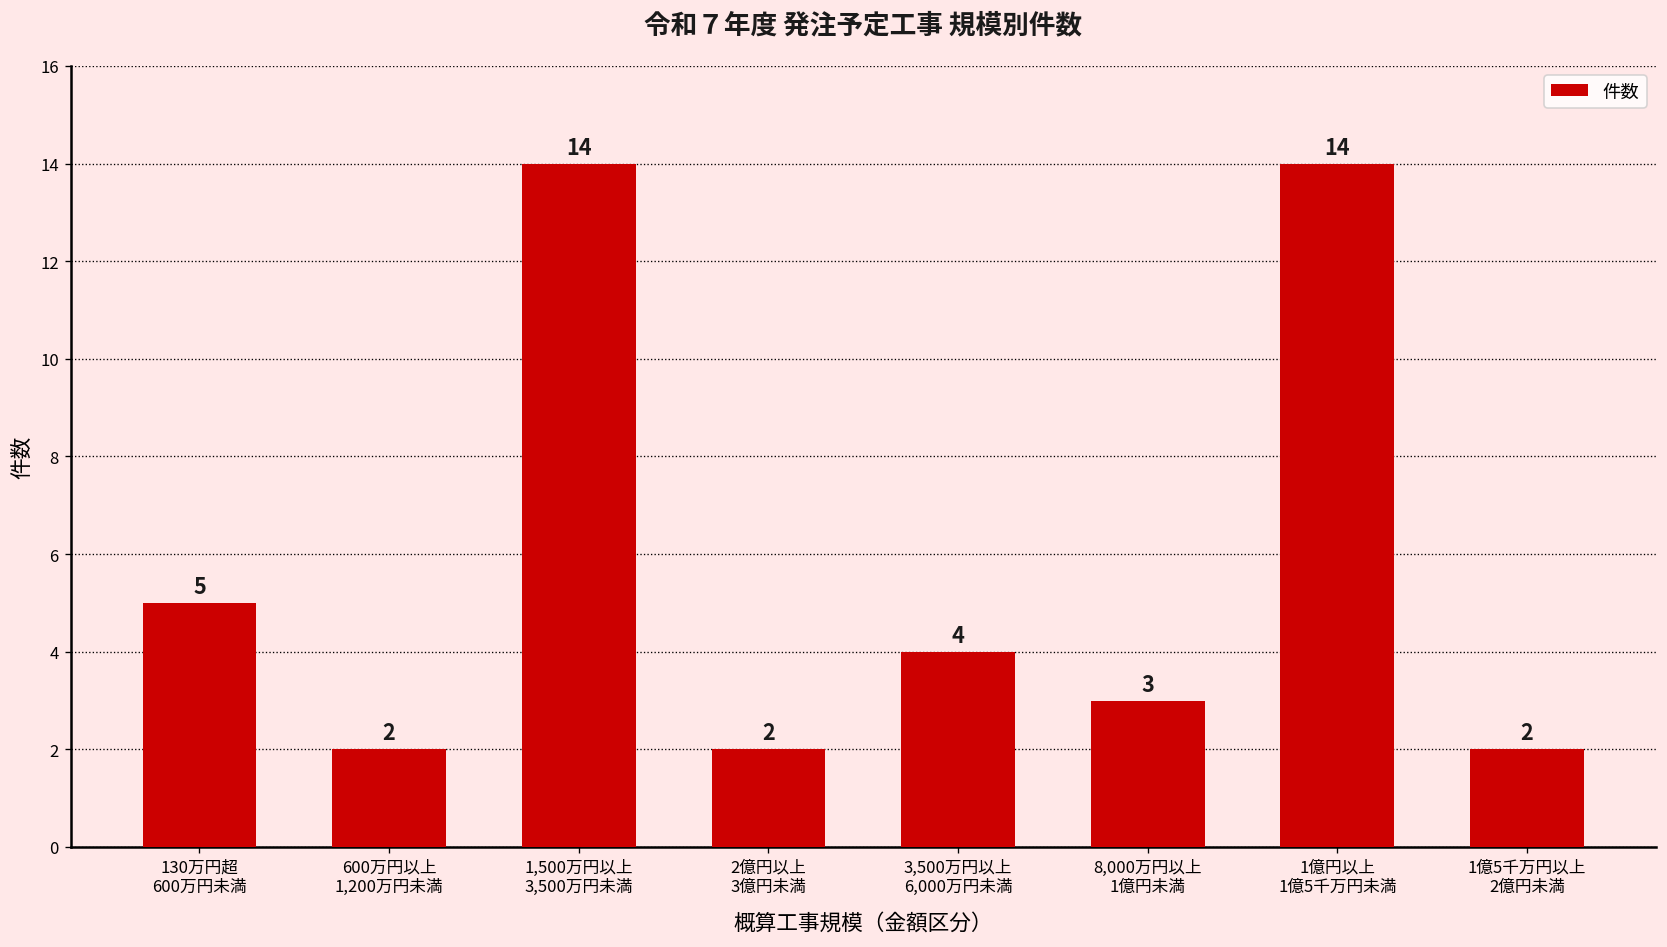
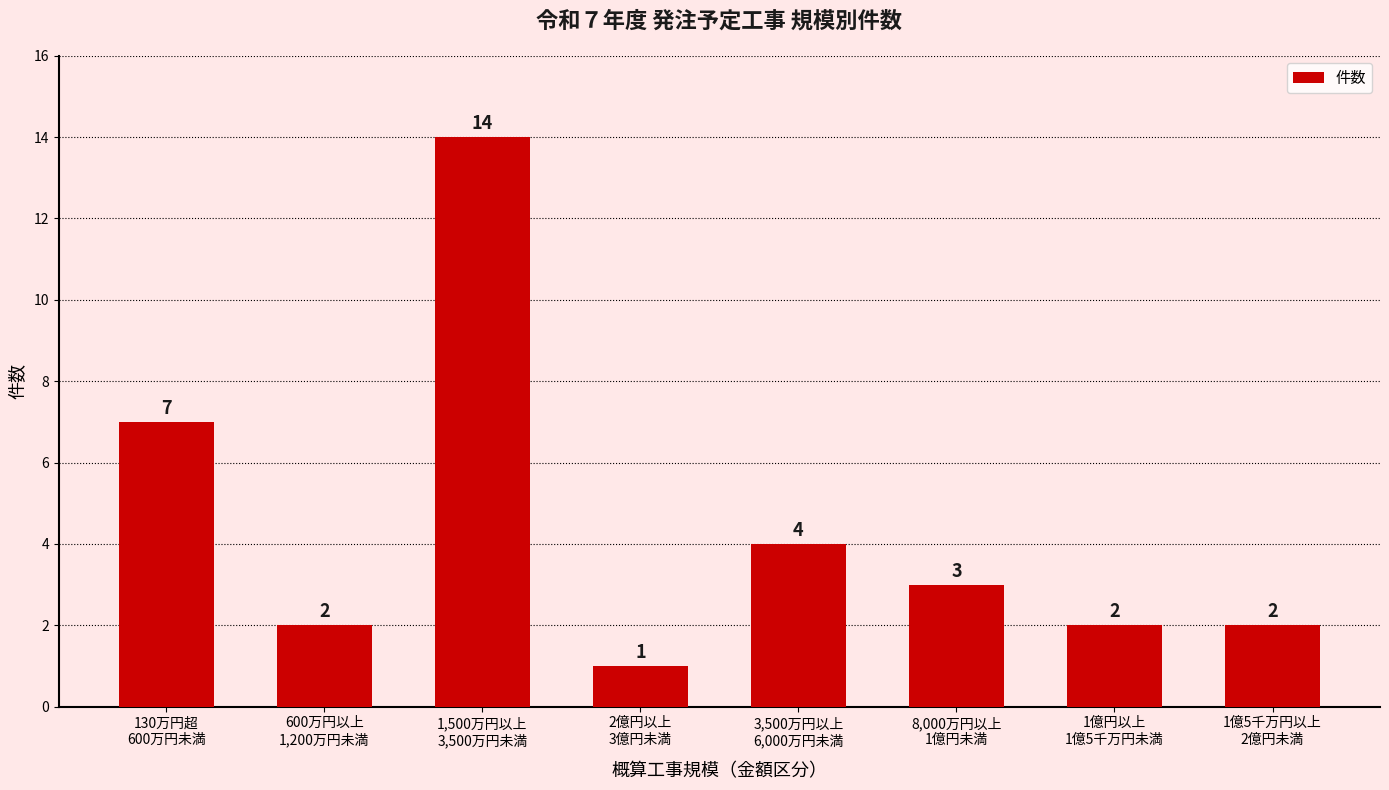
130万円超 600万円未満: 5 -> 7
2億円以上 3億円未満: 2 -> 1
1億円以上 1億5千万円未満: 14 -> 2
